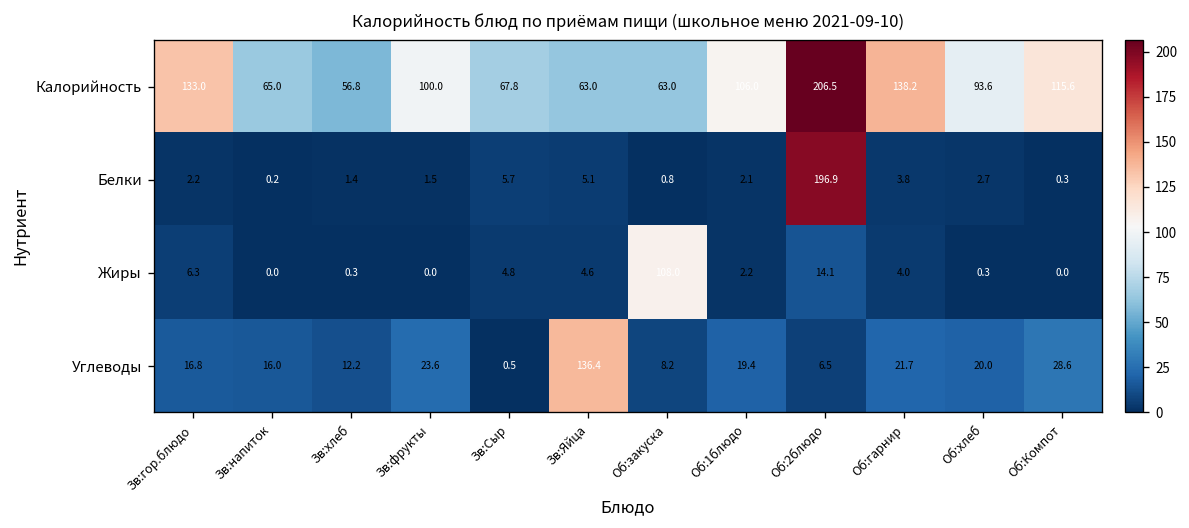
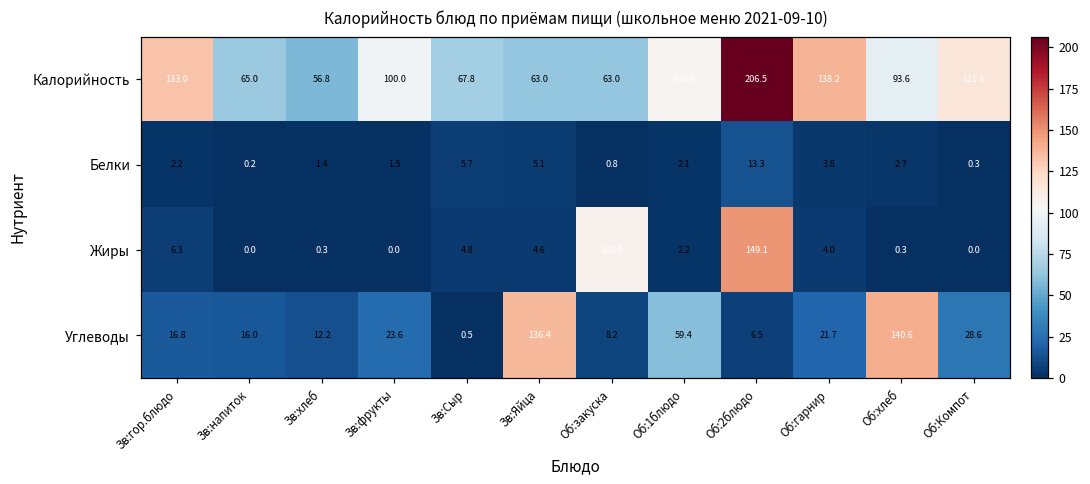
Белки, Об:2блюдо: 196.9 -> 13.3
Жиры, Об:2блюдо: 14.1 -> 149.1
Углеводы, Об:1блюдо: 19.4 -> 59.4
Углеводы, Об:хлеб: 20.0 -> 140.6
